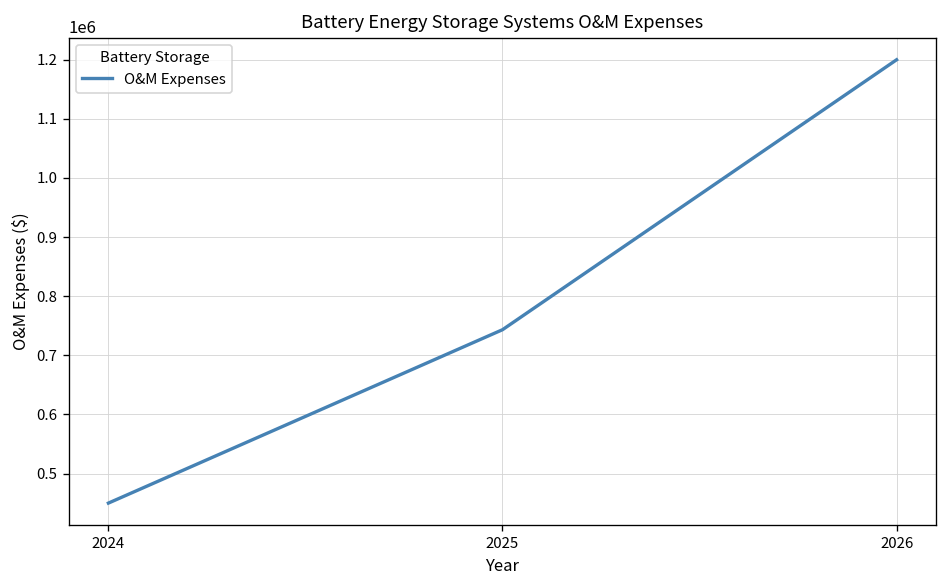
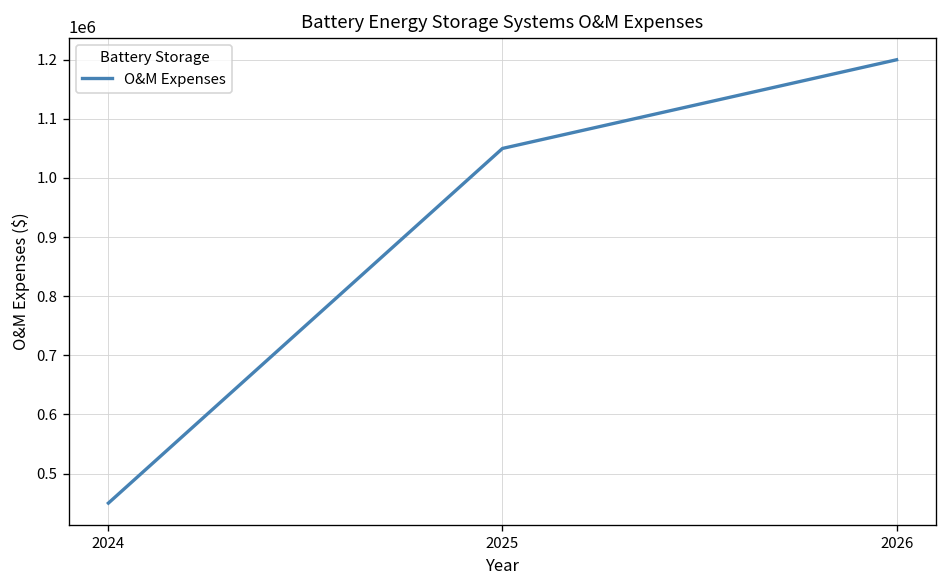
2025: 740000 -> 1050000
